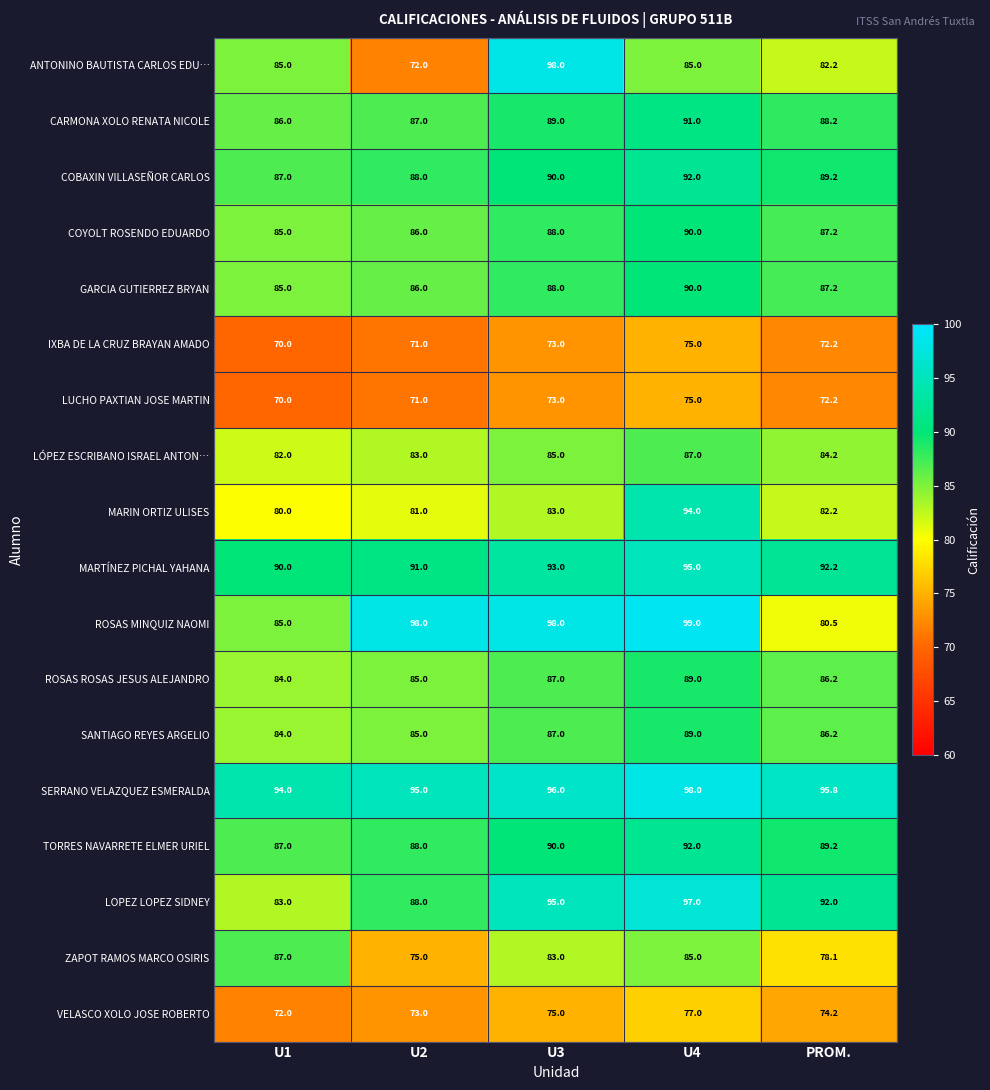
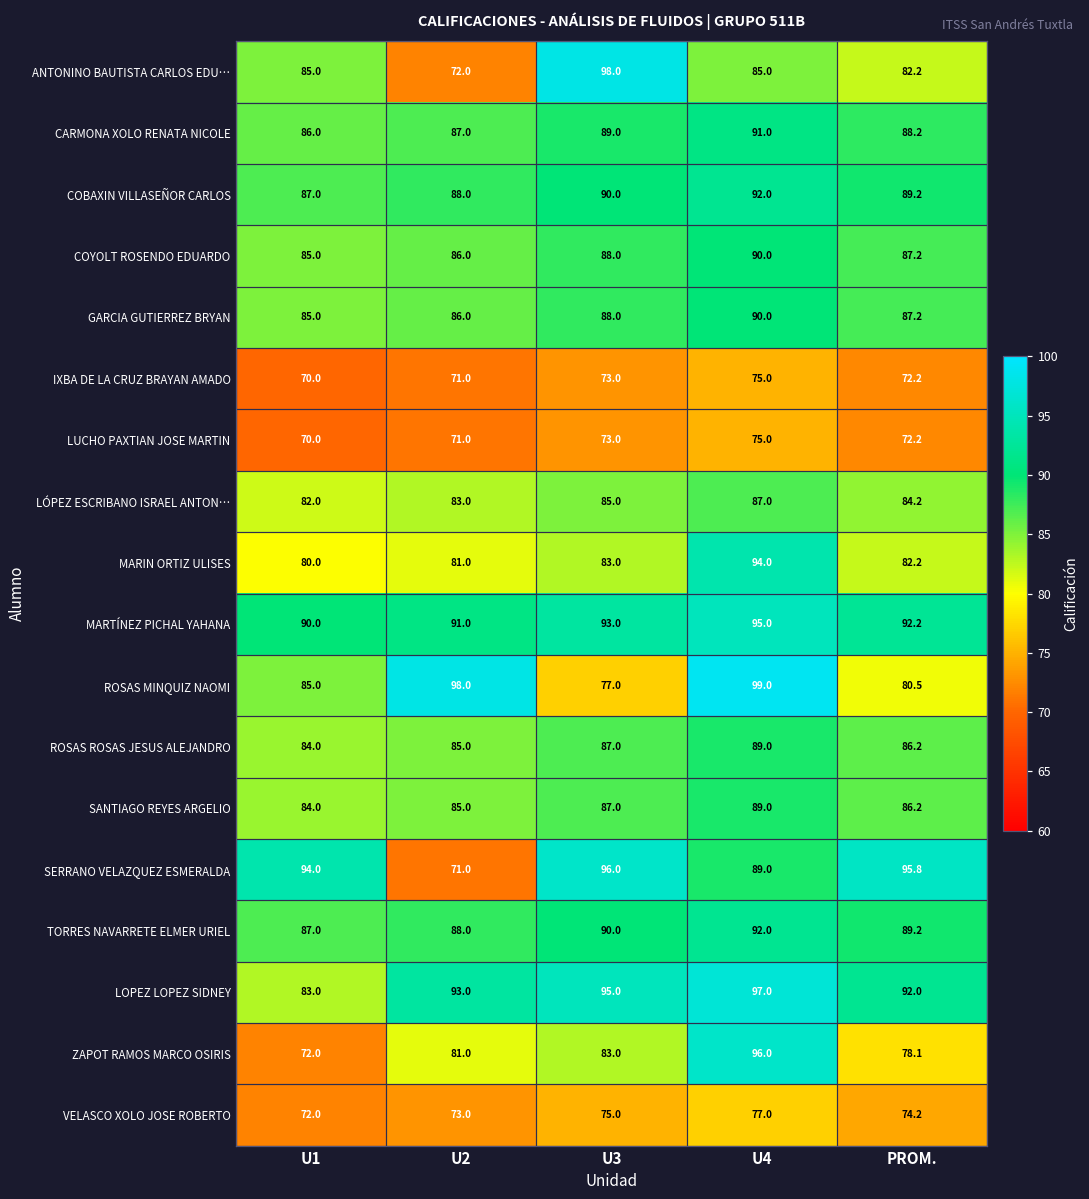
ROSAS MINQUIZ NAOMI, U3: 98.0 -> 77.0
SERRANO VELAZQUEZ ESMERALDA, U2: 95.0 -> 71.0
SERRANO VELAZQUEZ ESMERALDA, U4: 98.0 -> 89.0
LOPEZ LOPEZ SIDNEY, U2: 88.0 -> 93.0
ZAPOT RAMOS MARCO OSIRIS, U1: 87.0 -> 72.0
ZAPOT RAMOS MARCO OSIRIS, U2: 75.0 -> 81.0
ZAPOT RAMOS MARCO OSIRIS, U4: 85.0 -> 96.0
